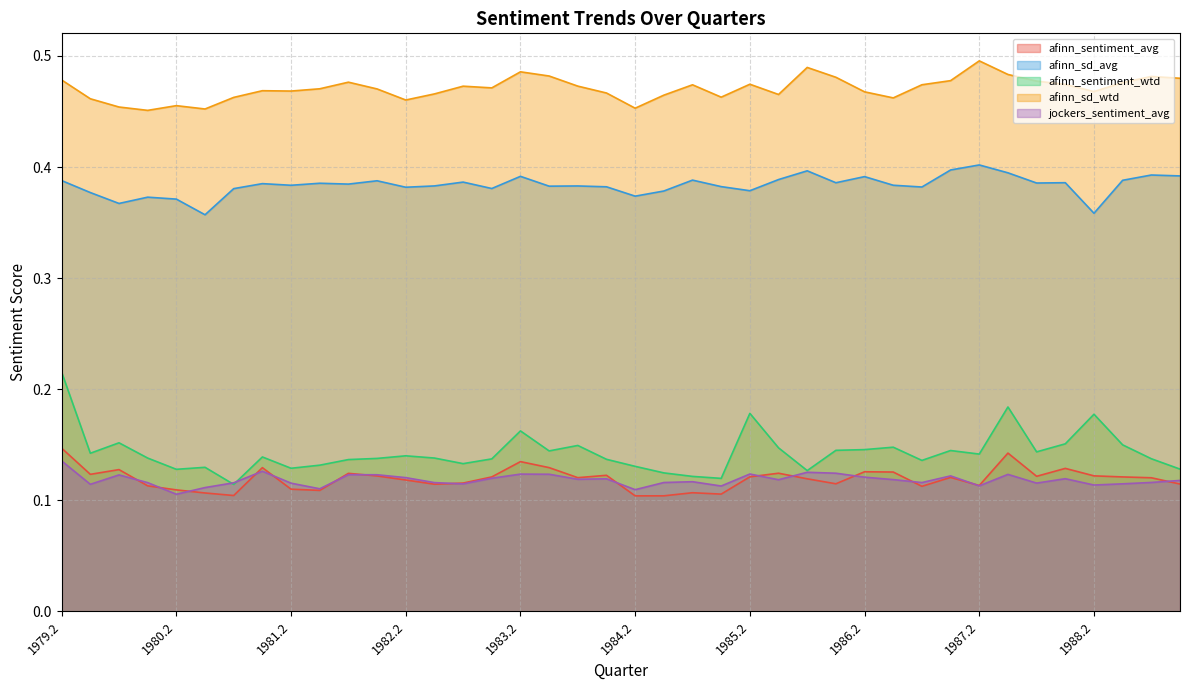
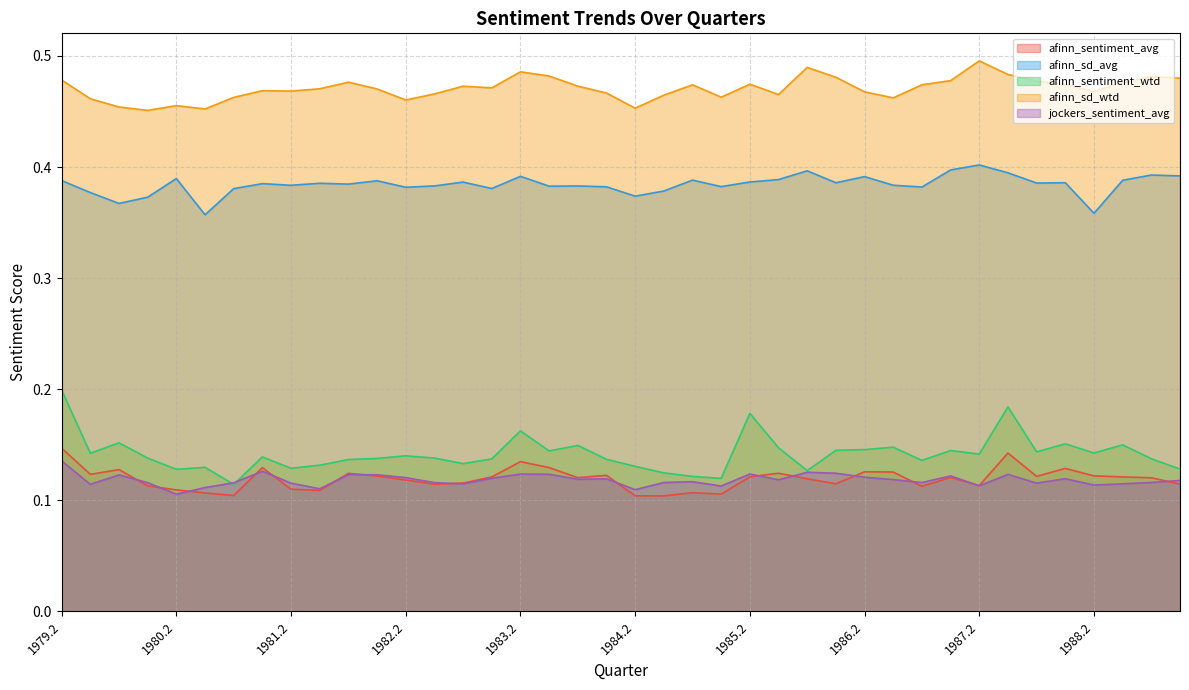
afinn_sentiment_wtd, 1979.2: 0.215 -> 0.199
afinn_sd_avg, 1980.2: 0.371 -> 0.390
afinn_sd_avg, 1985.2: 0.379 -> 0.387
afinn_sentiment_wtd, 1988.2: 0.178 -> 0.143
